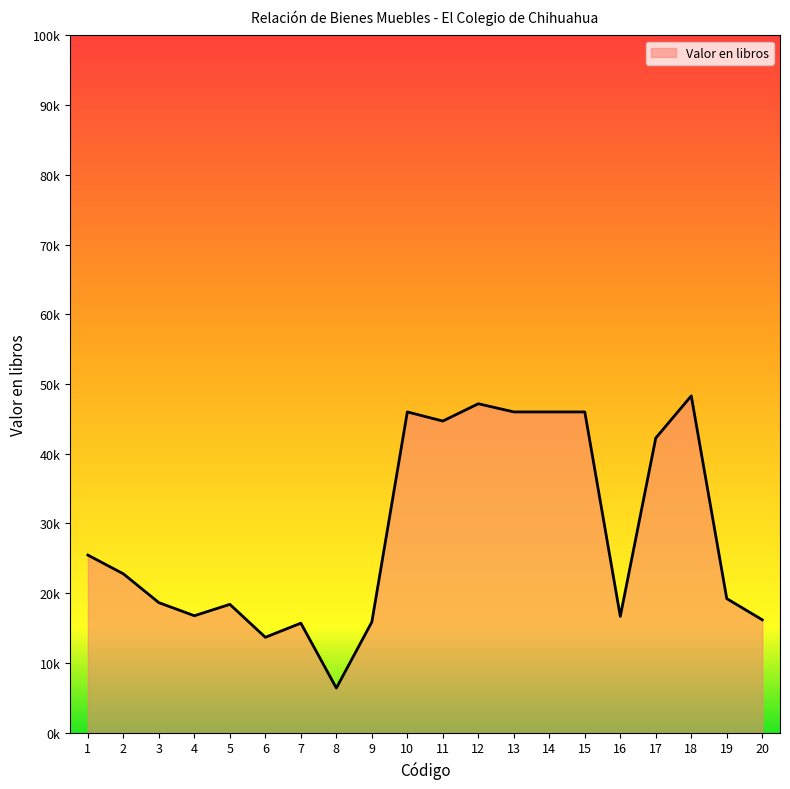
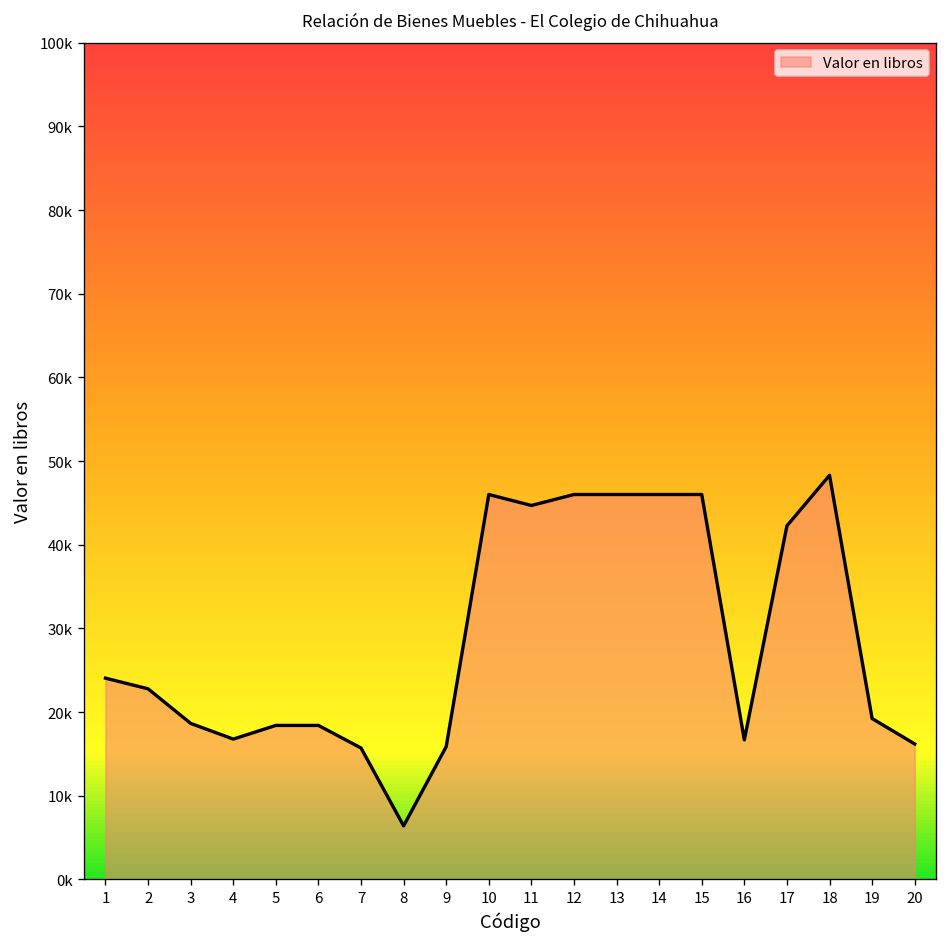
1: 25000 -> 24000
6: 14000 -> 18000
12: 47000 -> 46000
